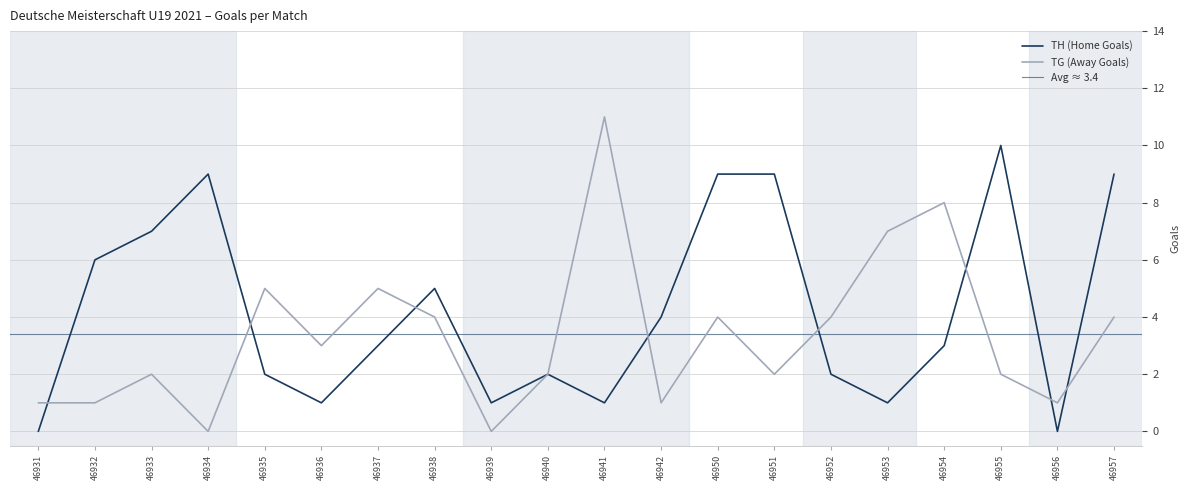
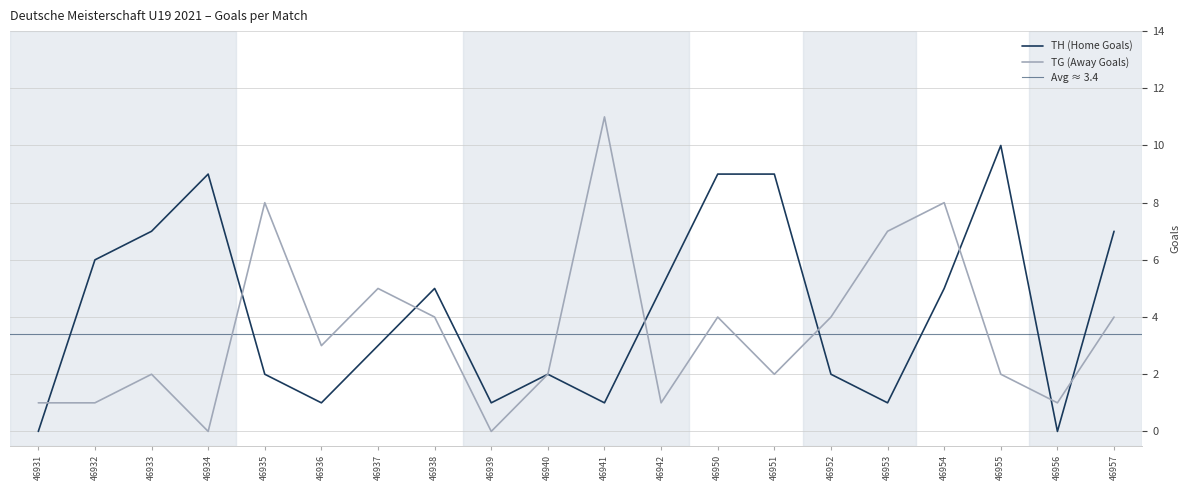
TG (Away Goals), 46935: 5 -> 8
TH (Home Goals), 46942: 4 -> 5
TH (Home Goals), 46954: 3 -> 5
TH (Home Goals), 46957: 9 -> 7
